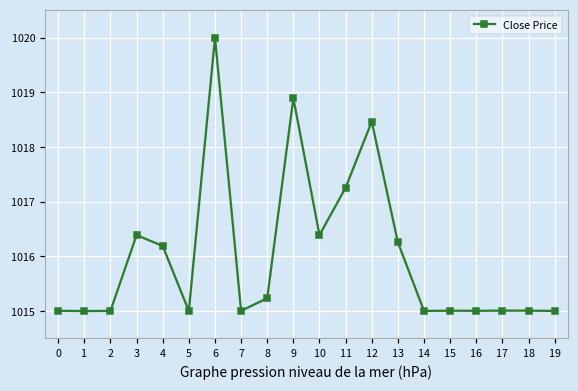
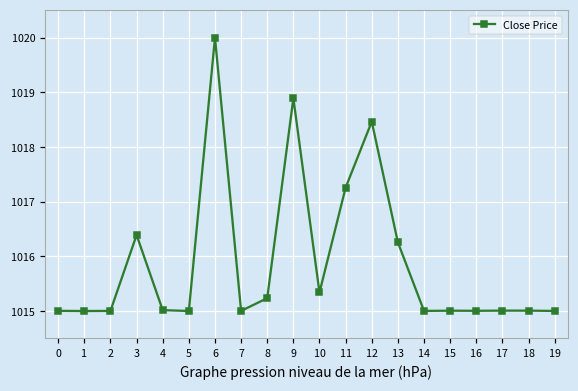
4: 1016.2 -> 1015.0
10: 1016.4 -> 1015.3
